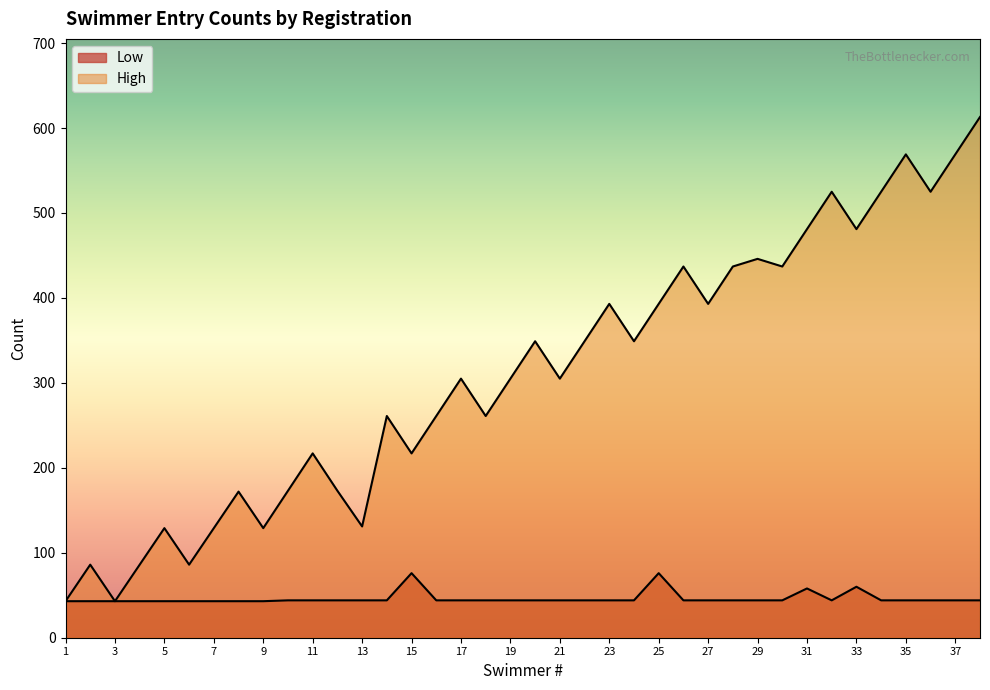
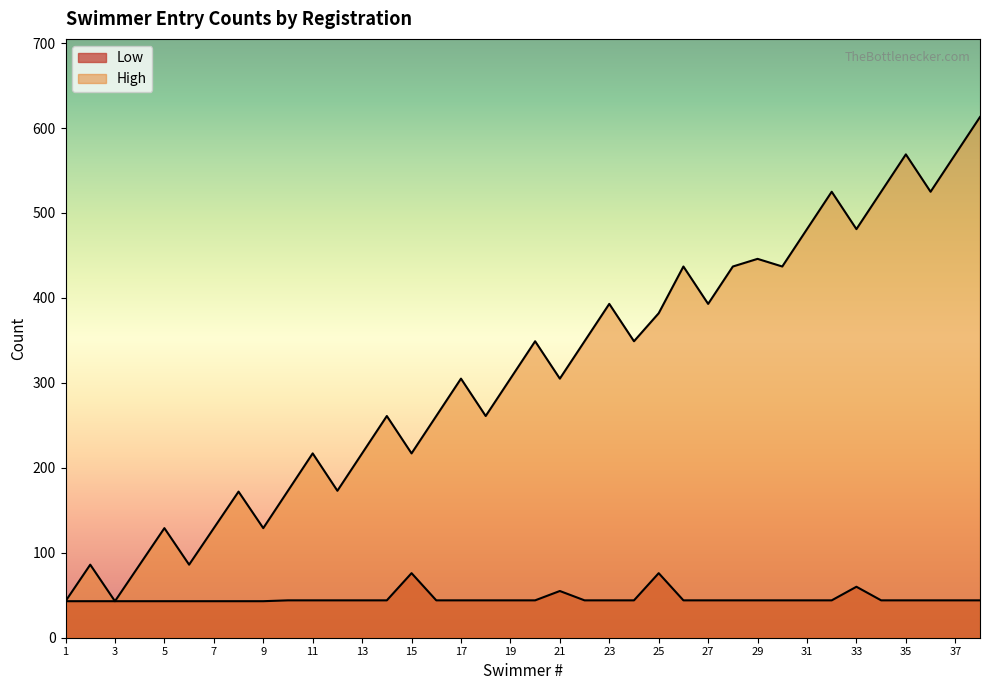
High, 13: 130 -> 220
Low, 21: 40 -> 60
High, 25: 390 -> 380
Low, 31: 60 -> 40
